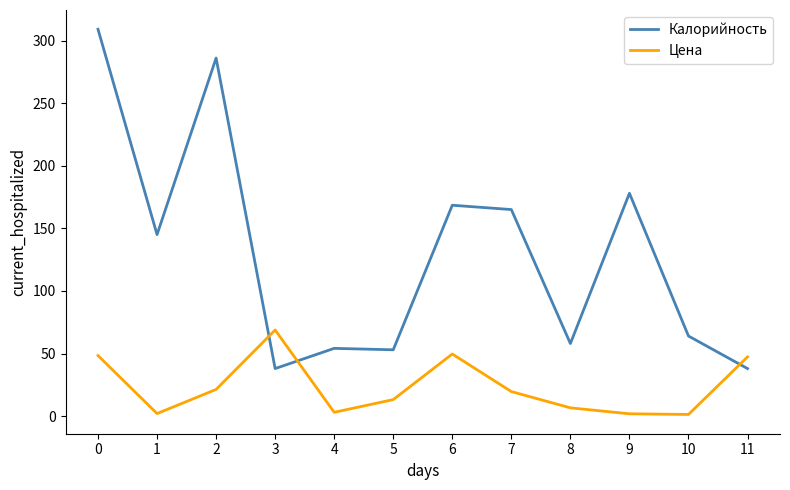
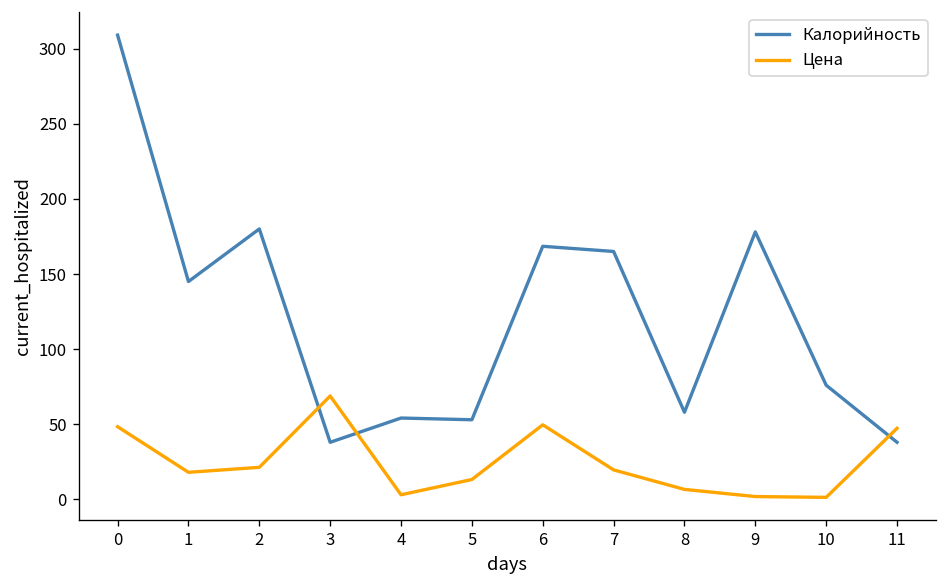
Цена, 1: 2 -> 18
Калорийность, 2: 286 -> 180
Калорийность, 10: 64 -> 76
